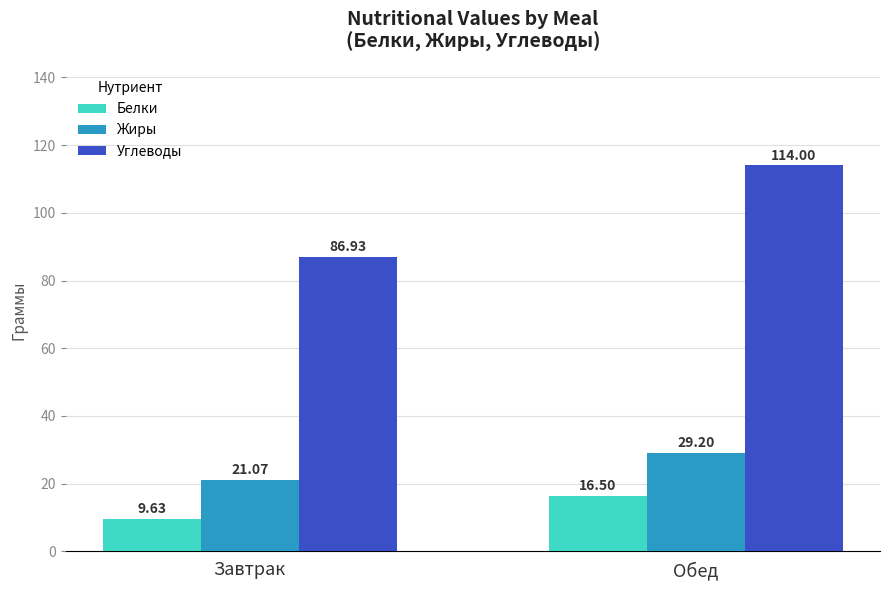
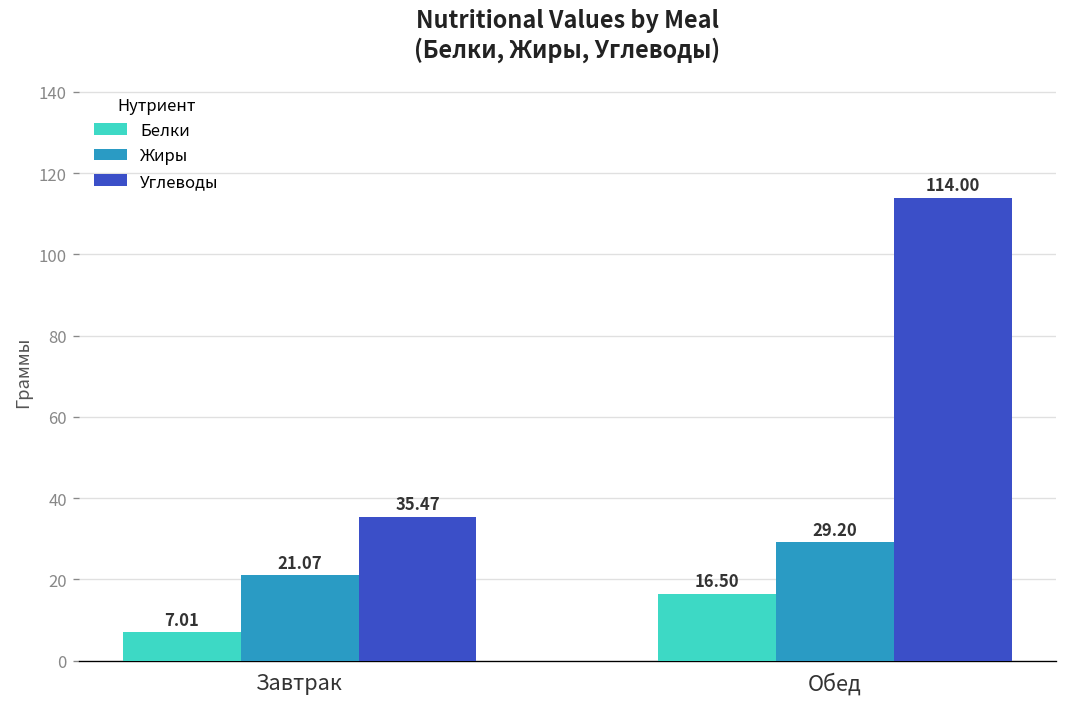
Белки, Завтрак: 9.63 -> 7.01
Углеводы, Завтрак: 86.93 -> 35.47
